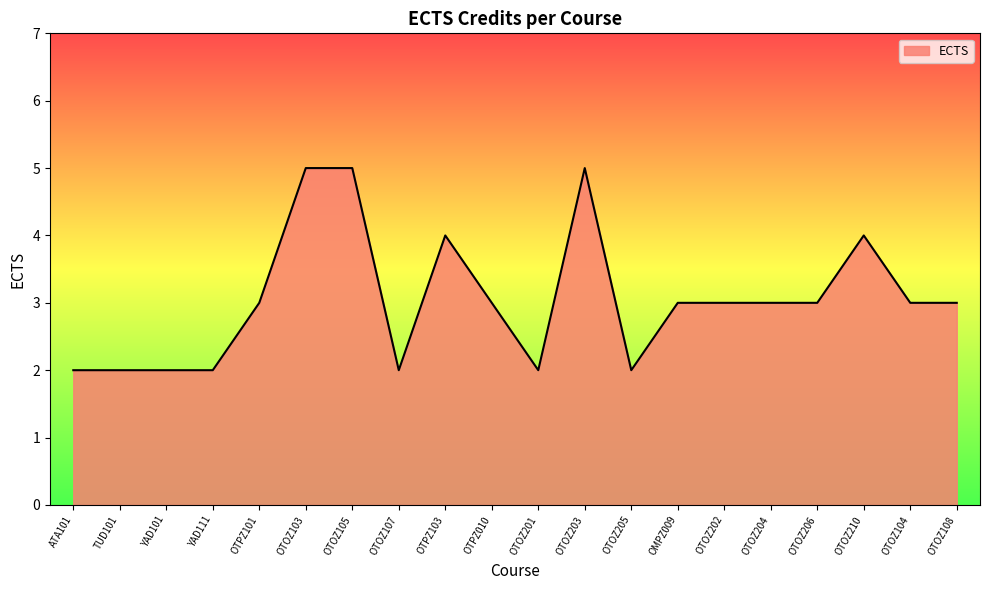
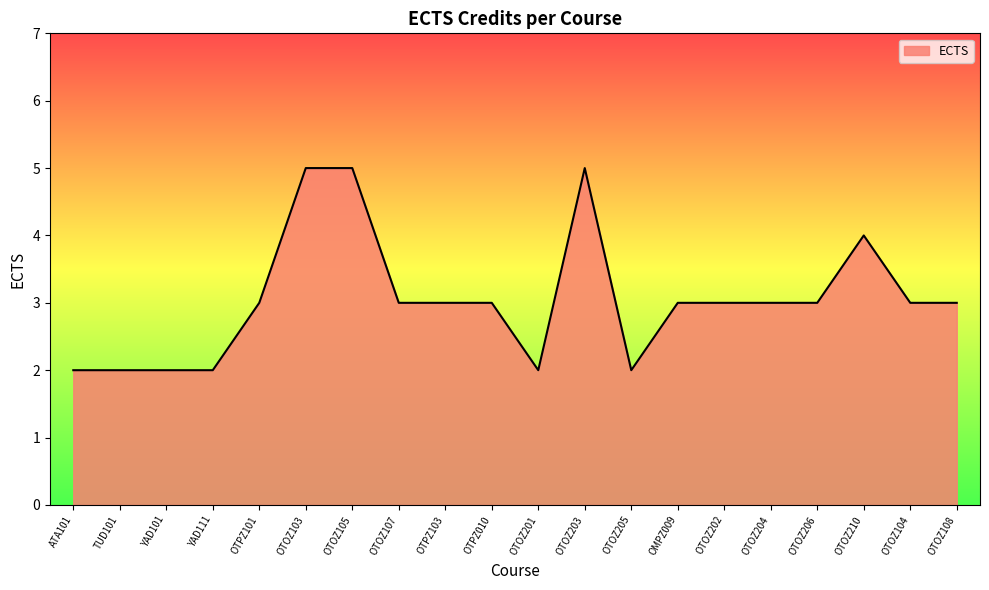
OTOZ107: 2 -> 3
OTPZ103: 4 -> 3
